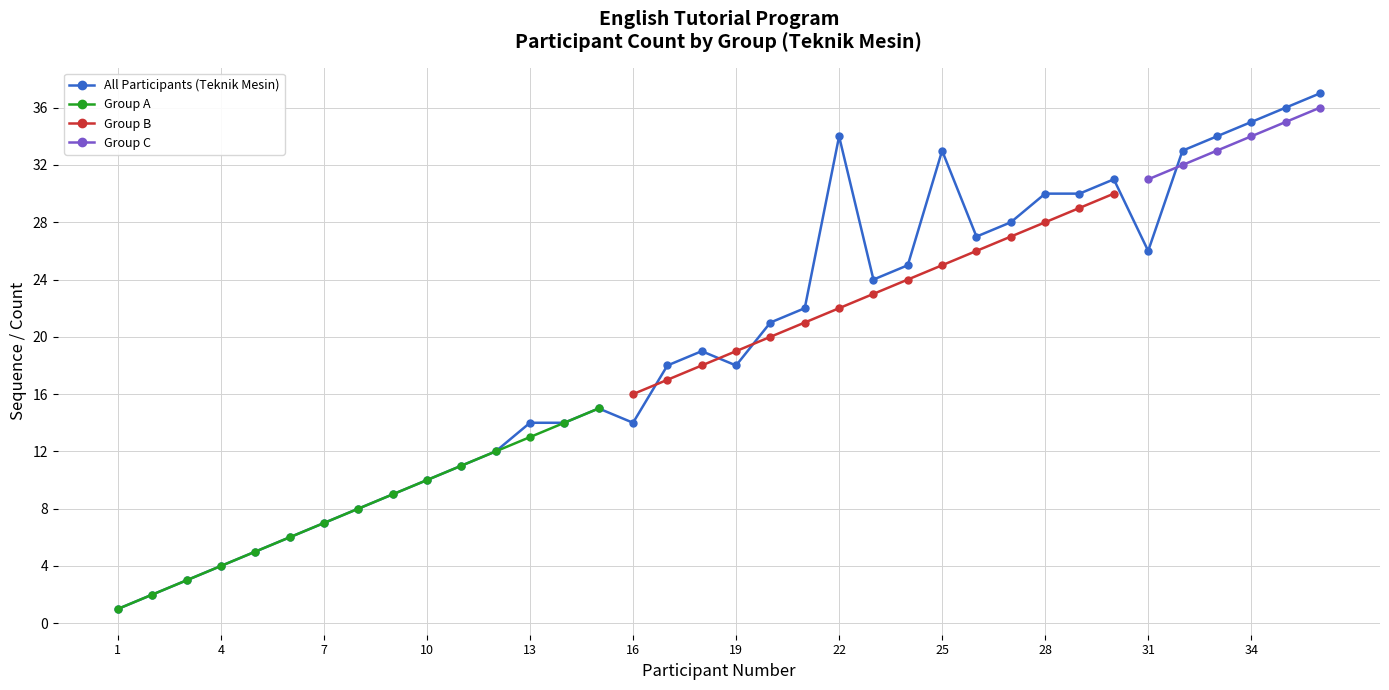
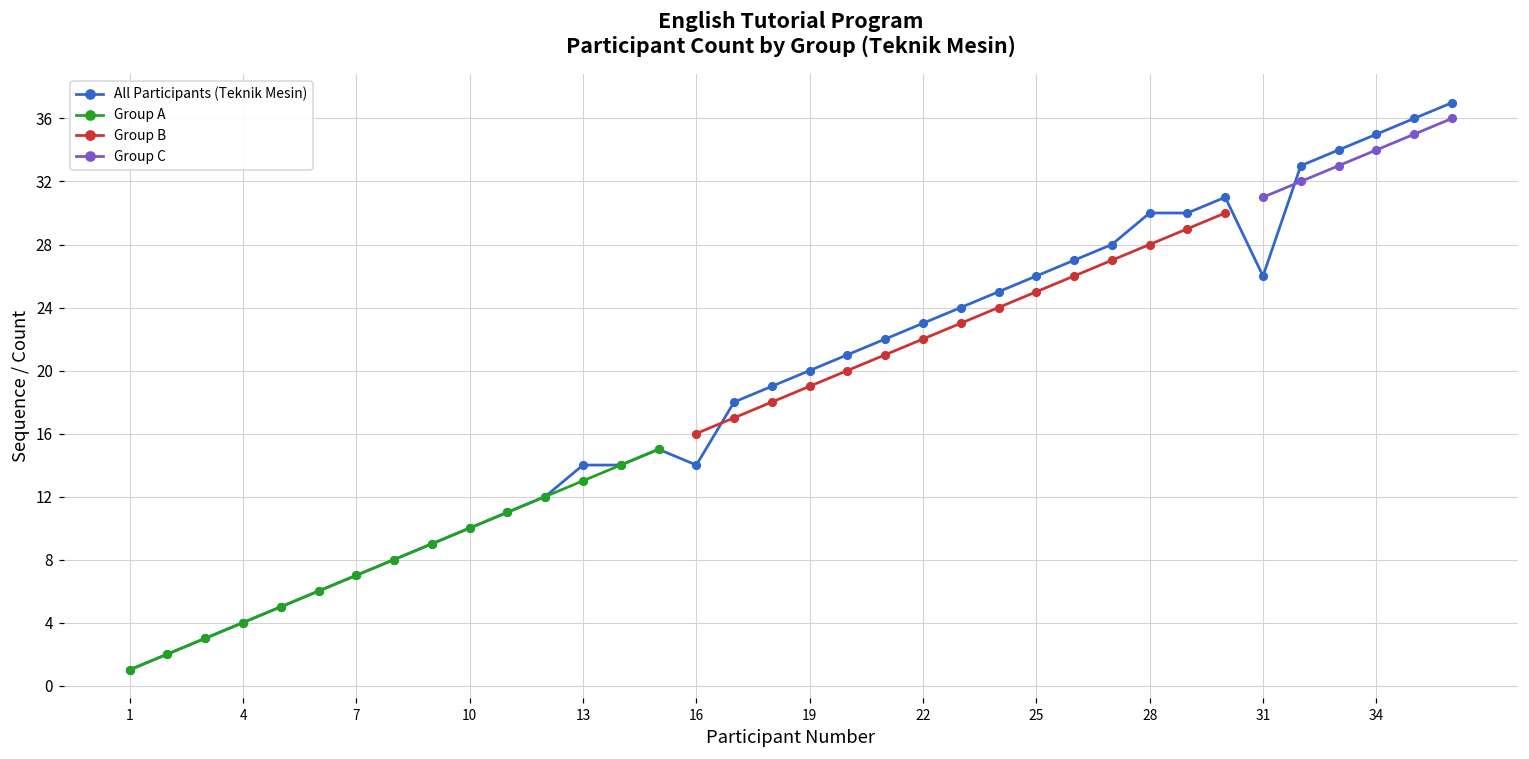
All Participants (Teknik Mesin), 19: 18 -> 20
All Participants (Teknik Mesin), 22: 34 -> 23
All Participants (Teknik Mesin), 25: 33 -> 26
